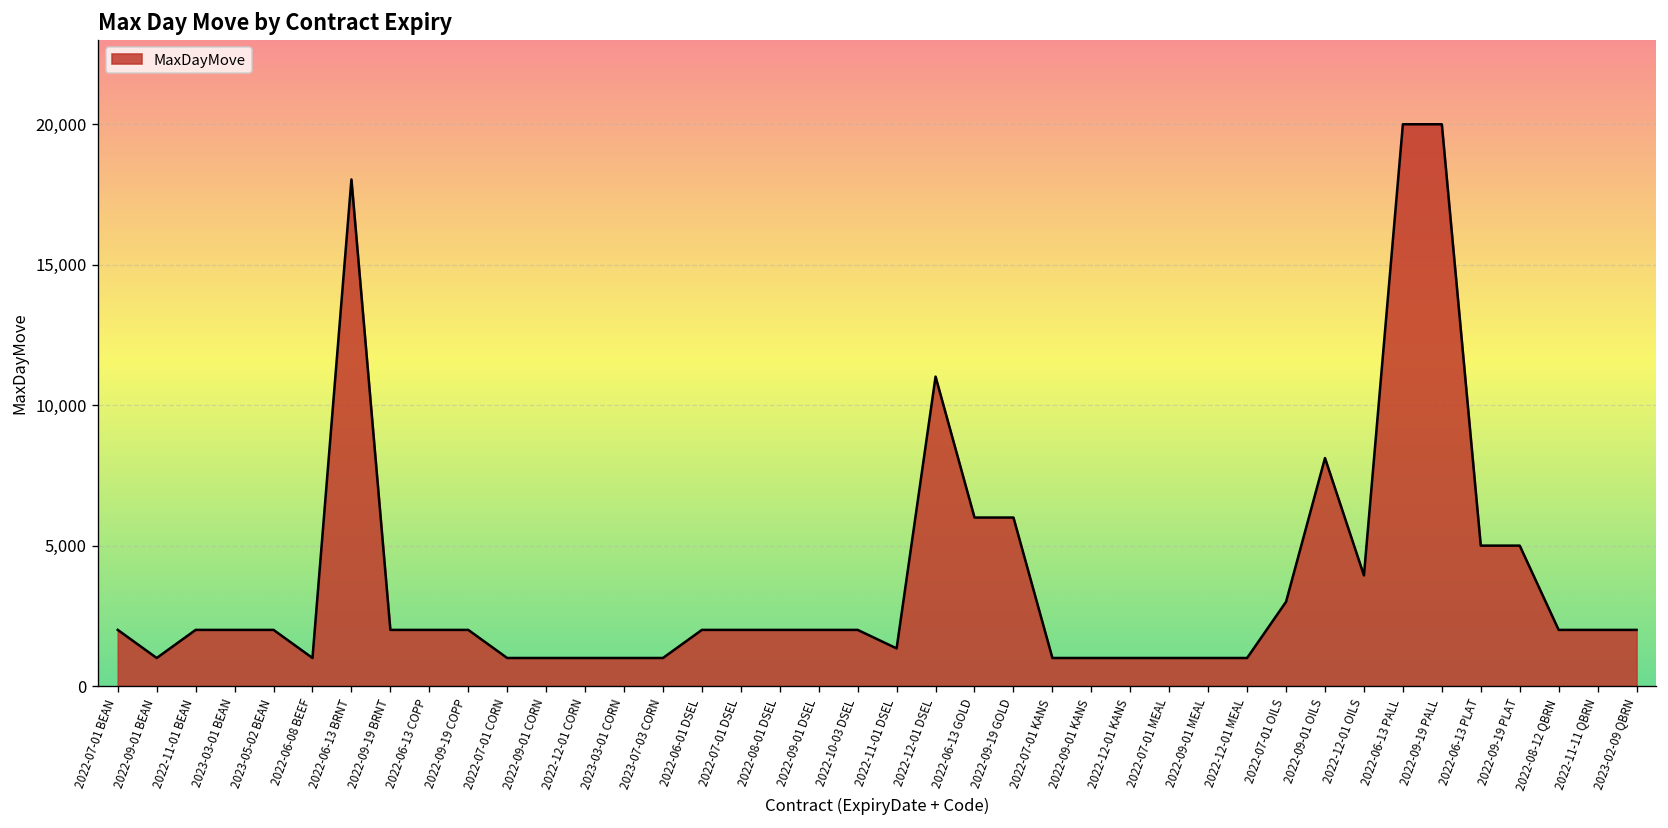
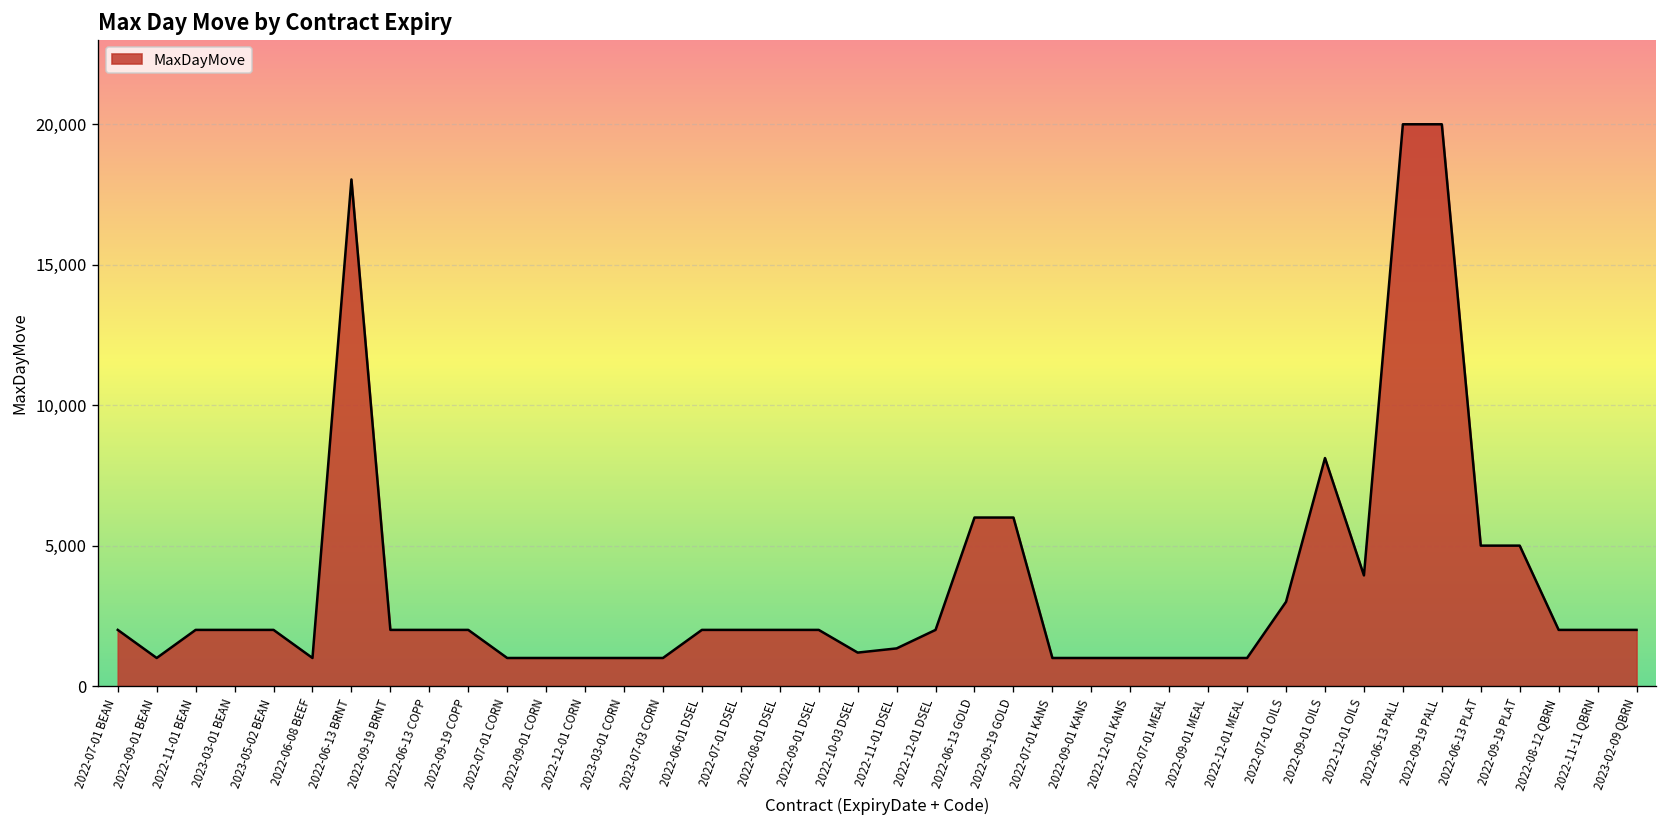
2022-10-03 DSEL: 2,000 -> 1,200
2022-12-01 DSEL: 11,000 -> 2,000
